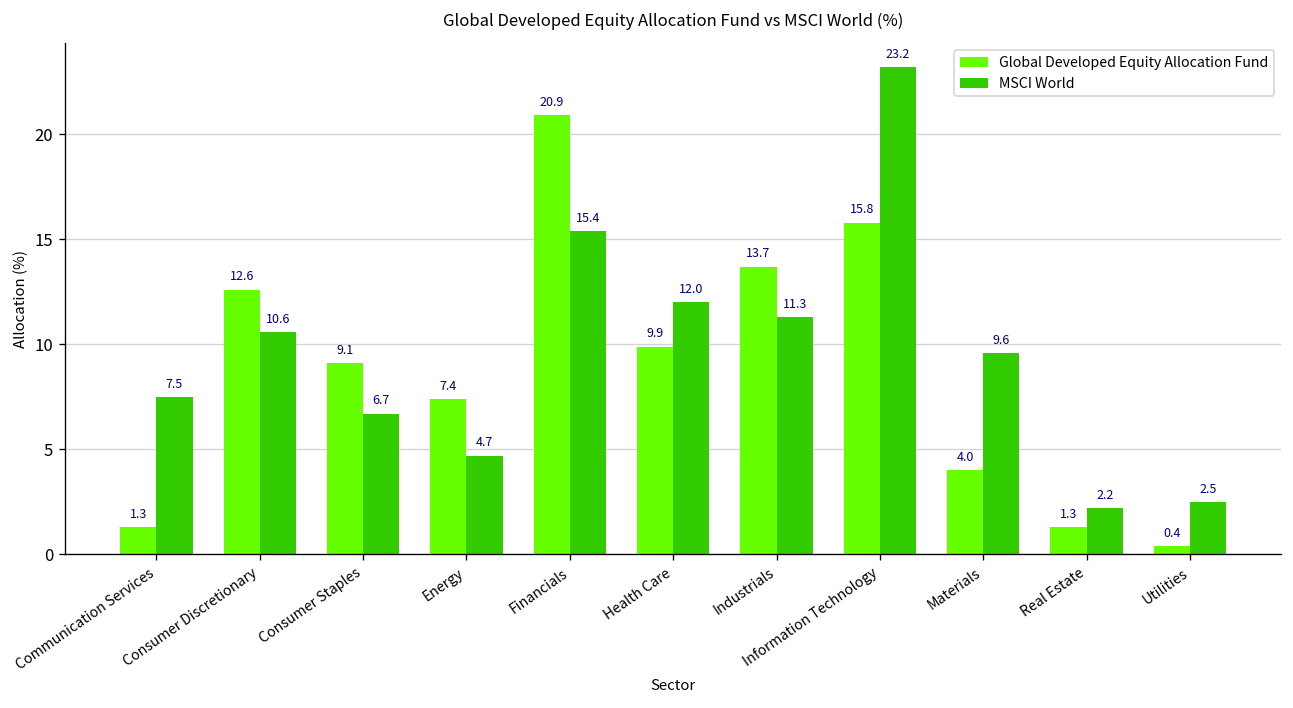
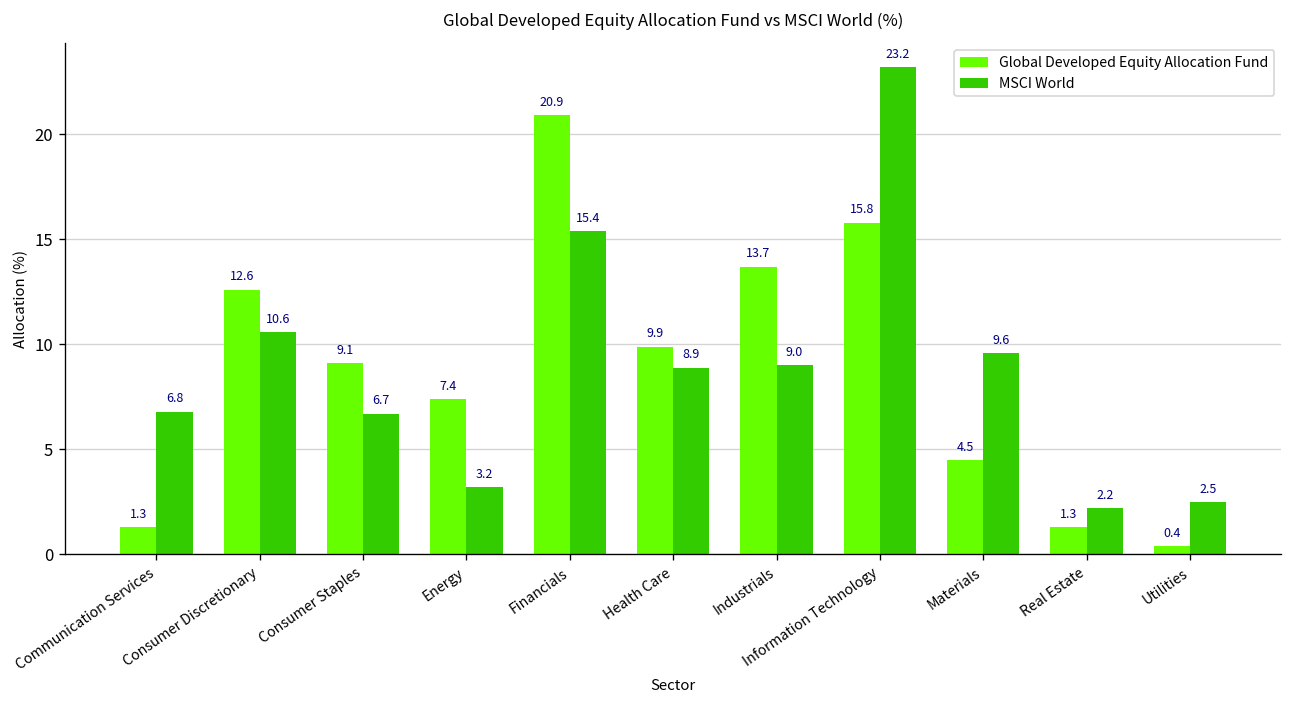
MSCI World, Communication Services: 7.5 -> 6.8
MSCI World, Energy: 4.7 -> 3.2
MSCI World, Health Care: 12.0 -> 8.9
MSCI World, Industrials: 11.3 -> 9.0
Global Developed Equity Allocation Fund, Materials: 4.0 -> 4.5
